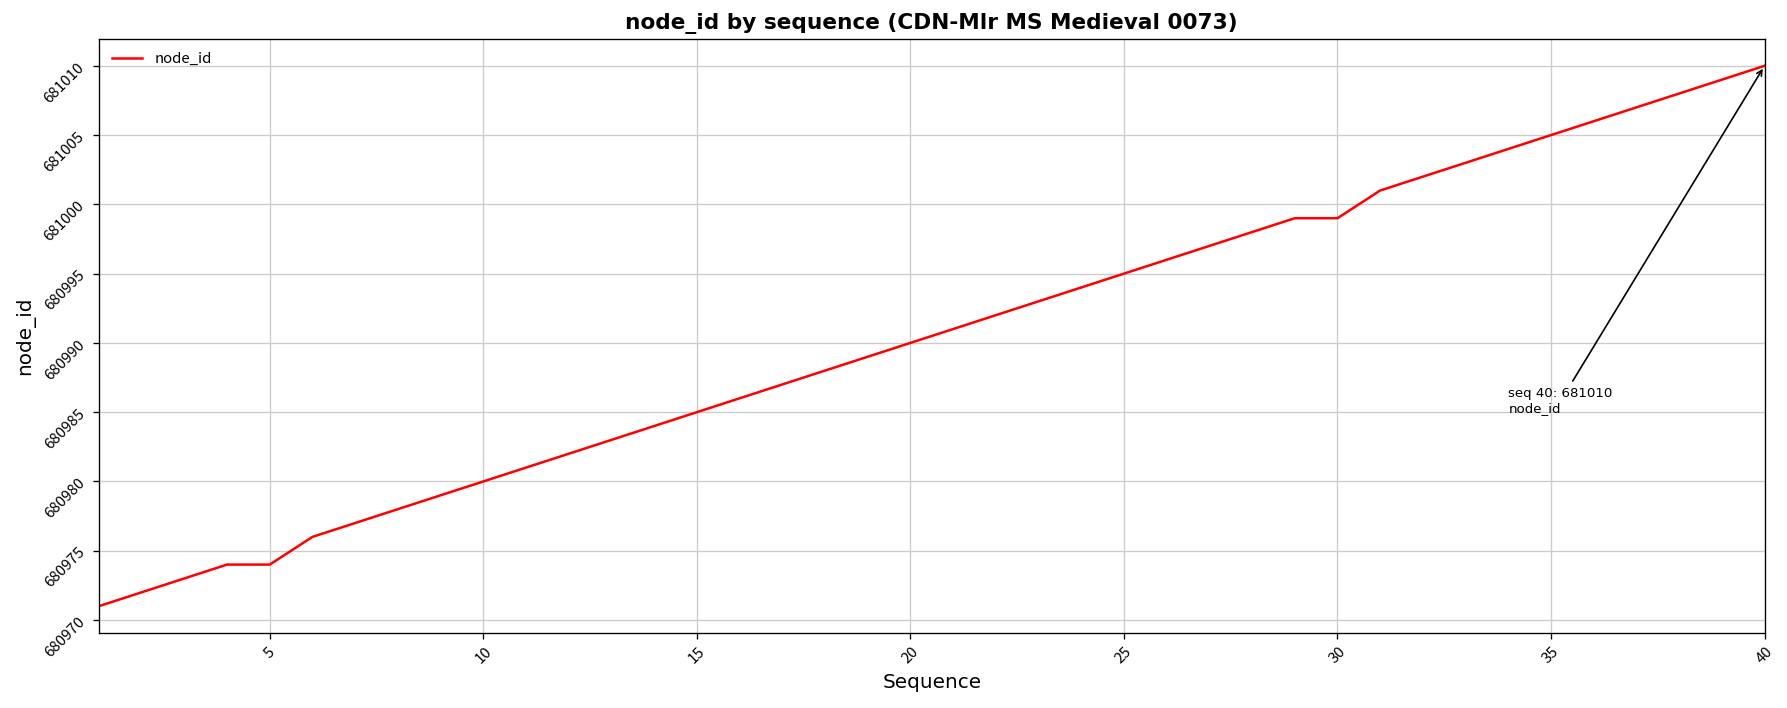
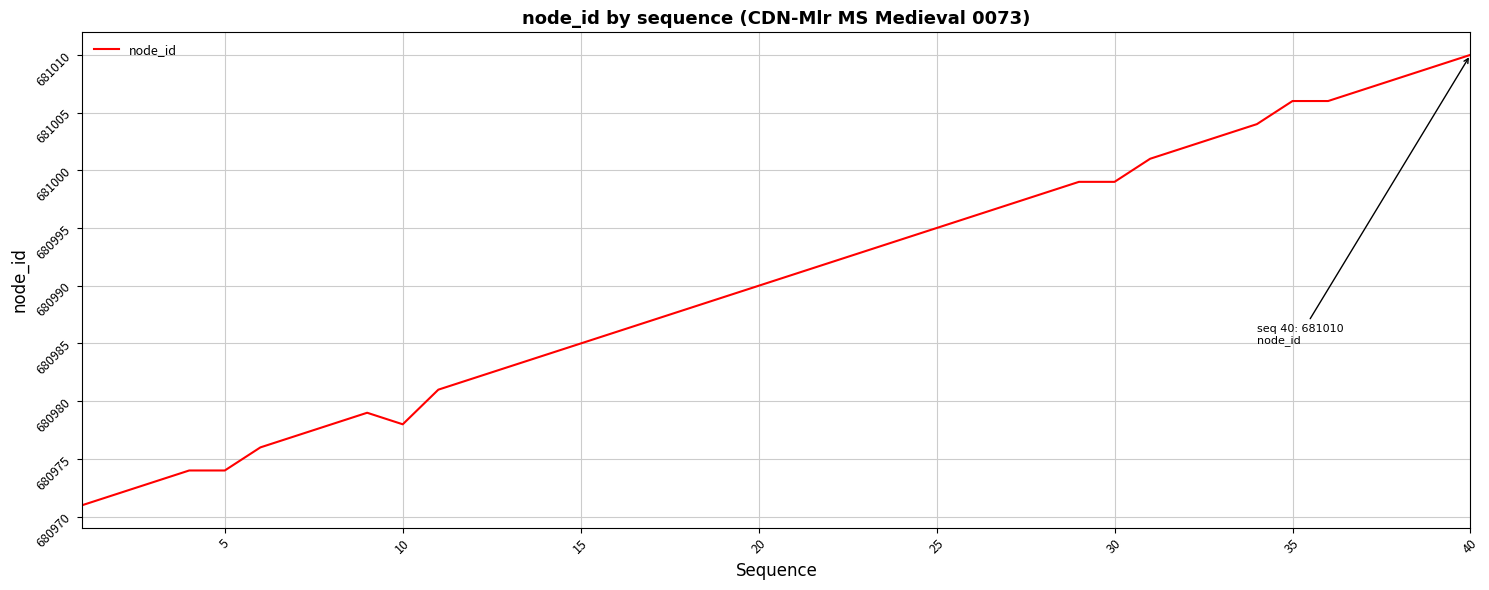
10: 680980 -> 680978
35: 681005 -> 681006
